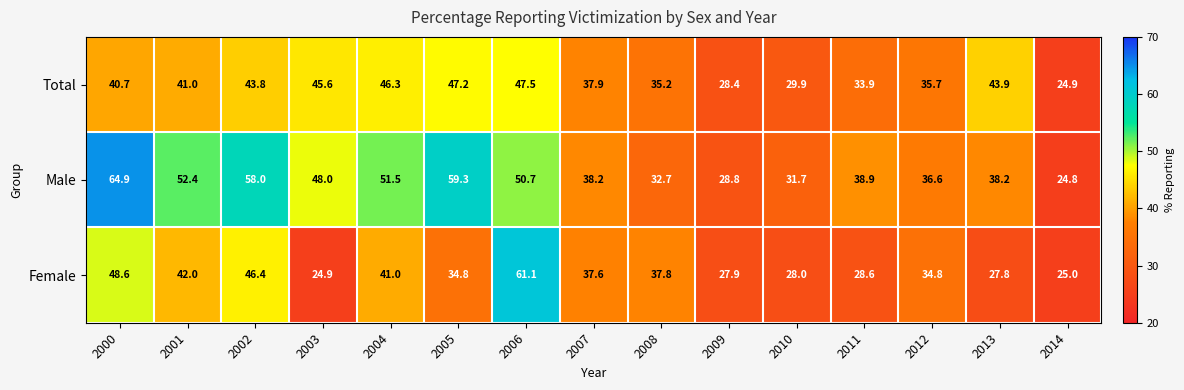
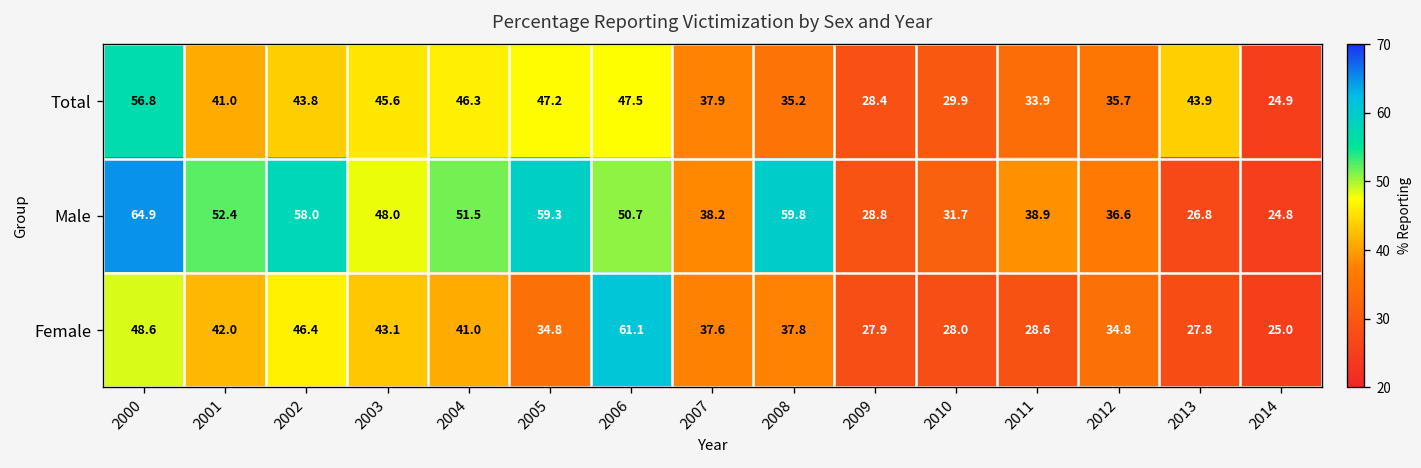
Total, 2000: 40.7 -> 56.8
Male, 2008: 32.7 -> 59.8
Male, 2013: 38.2 -> 26.8
Female, 2003: 24.9 -> 43.1
